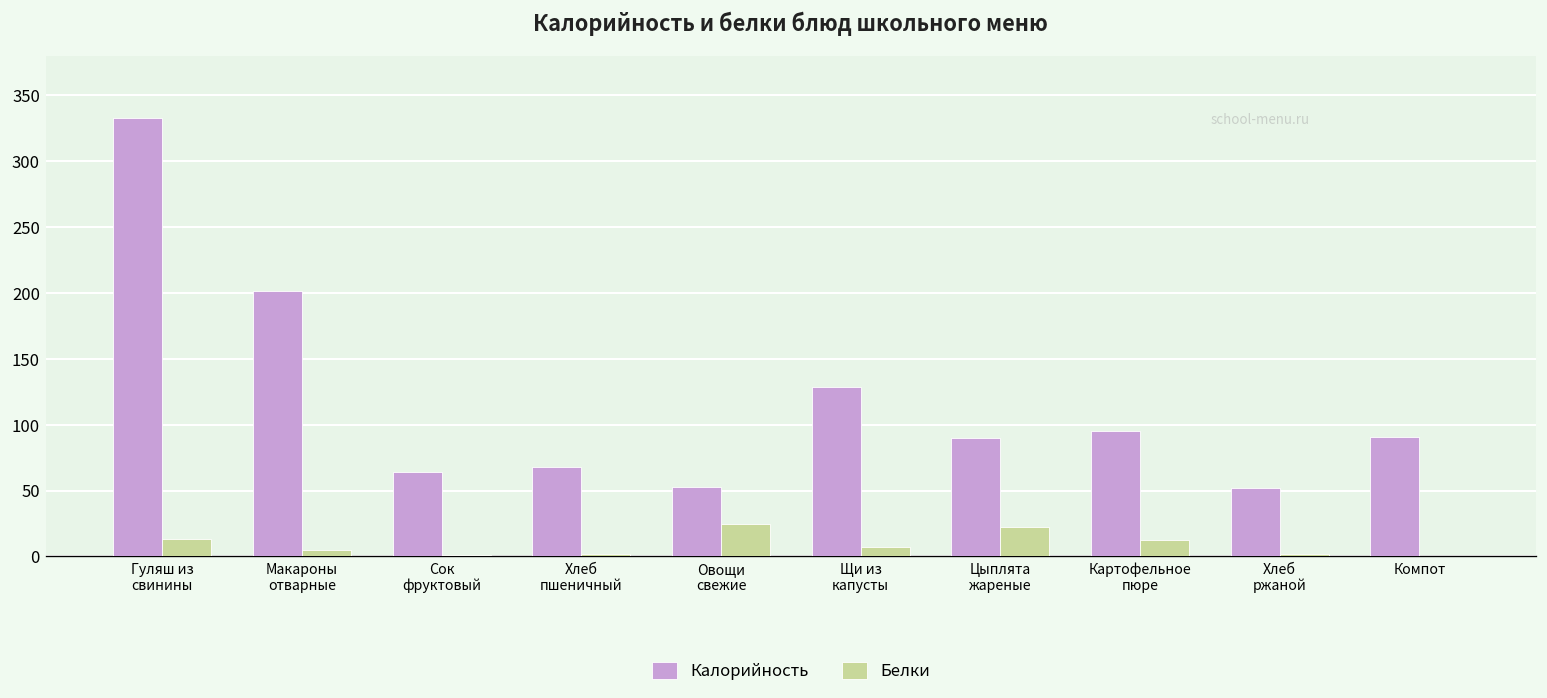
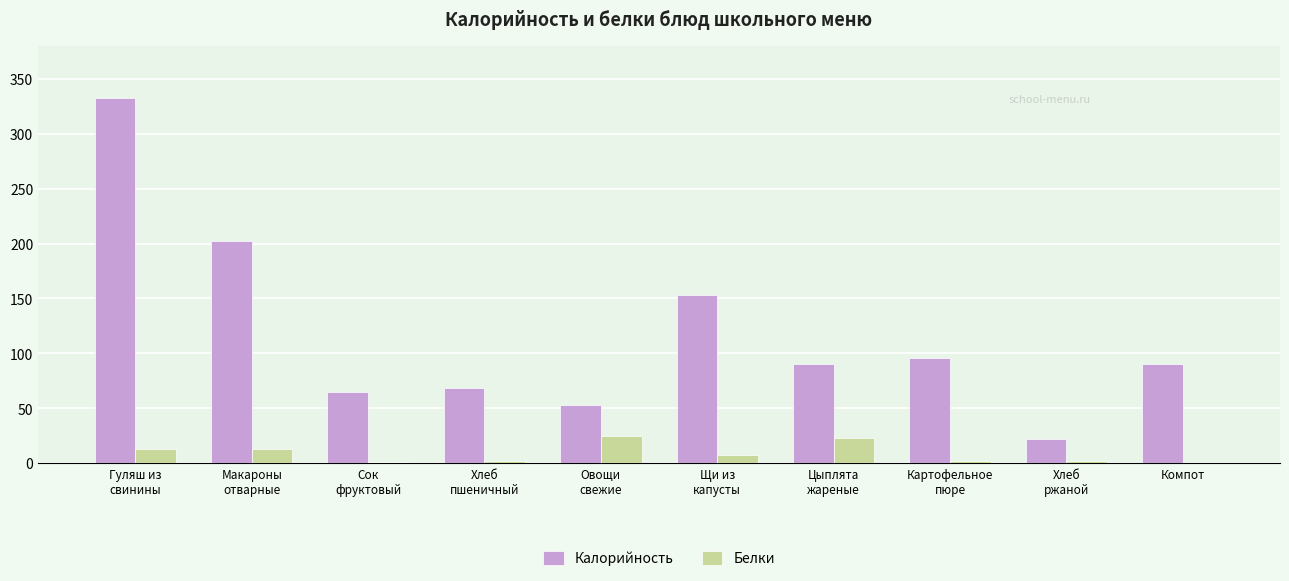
Белки, Макароны отварные: 5 -> 13
Калорийность, Щи из капусты: 129 -> 153
Белки, Картофельное пюре: 12 -> 2
Калорийность, Хлеб ржаной: 52 -> 22
